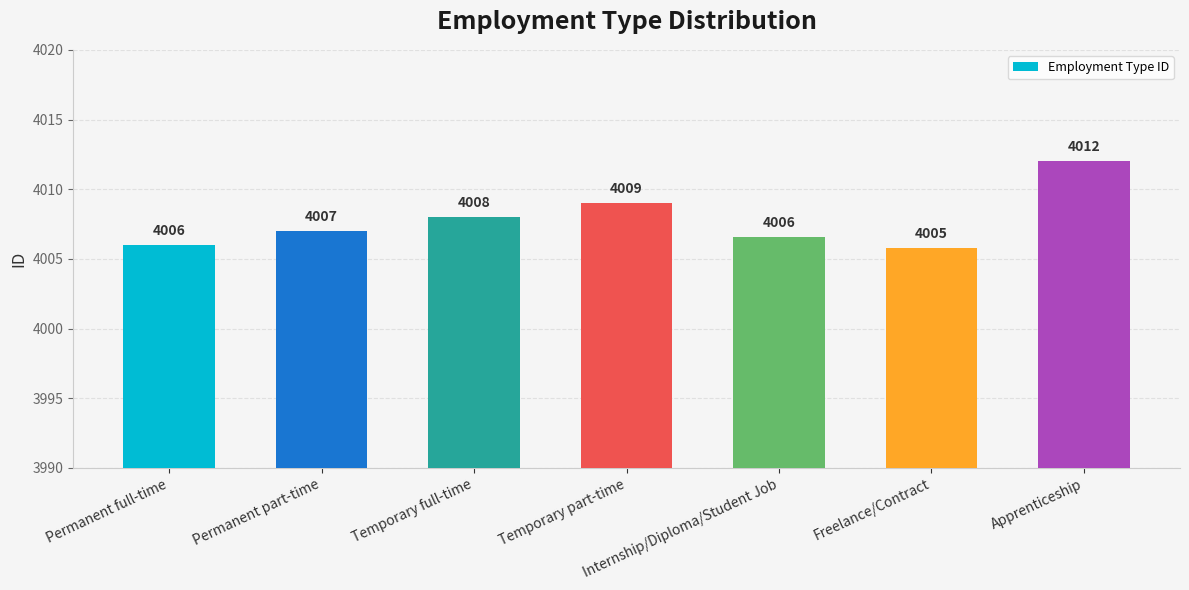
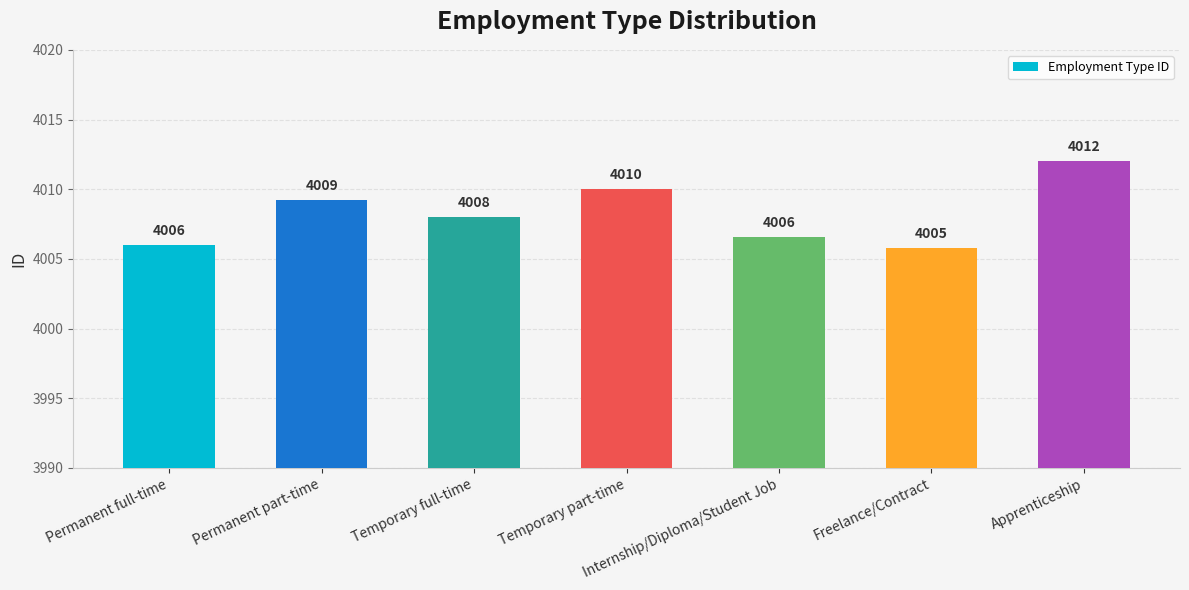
Permanent part-time: 4007 -> 4009
Temporary part-time: 4009 -> 4010
